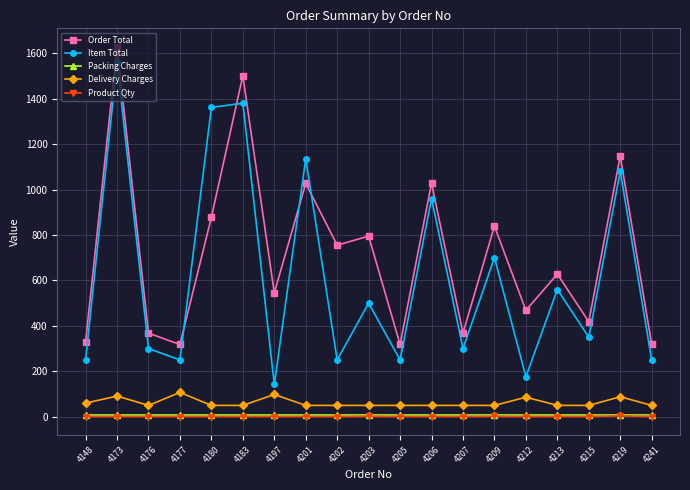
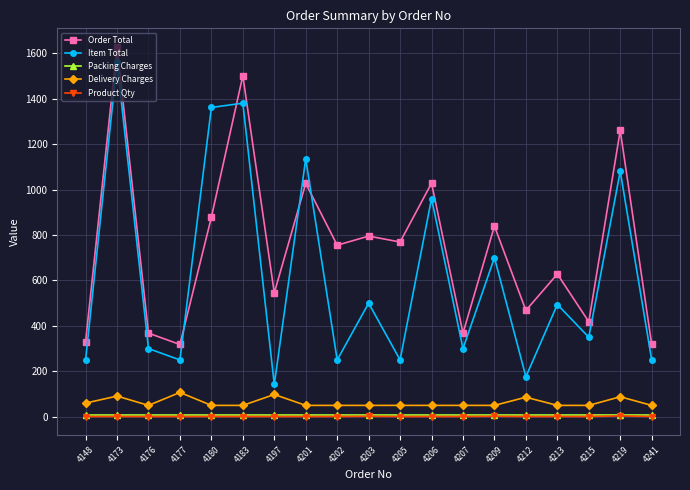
Order Total, 4205: 320 -> 770
Item Total, 4213: 560 -> 490
Order Total, 4219: 1150 -> 1260
